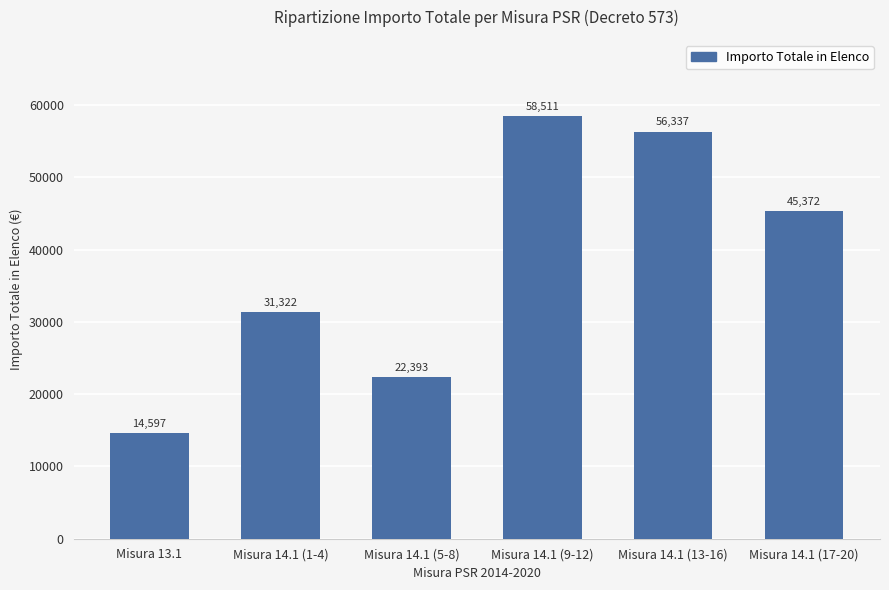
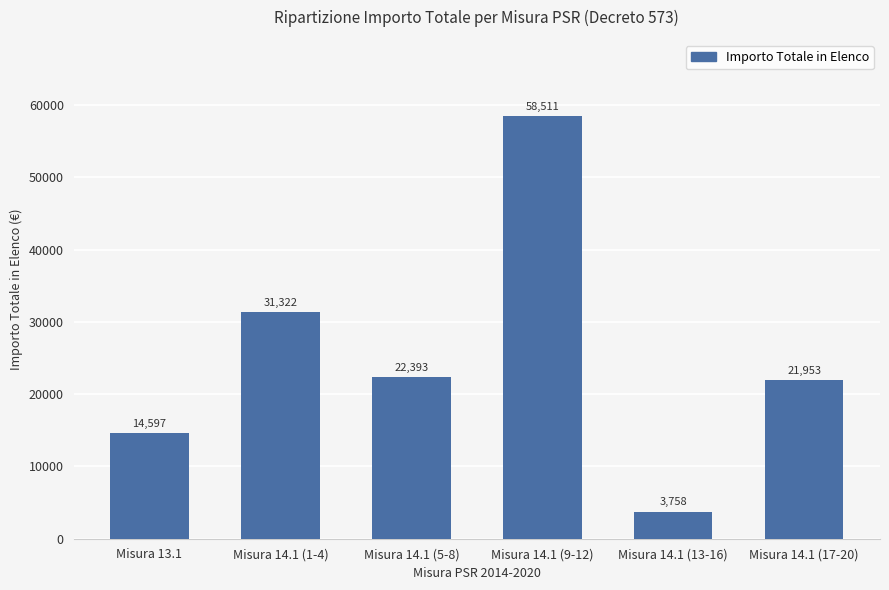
Misura 14.1 (13-16): 56,337 -> 3,758
Misura 14.1 (17-20): 45,372 -> 21,953
